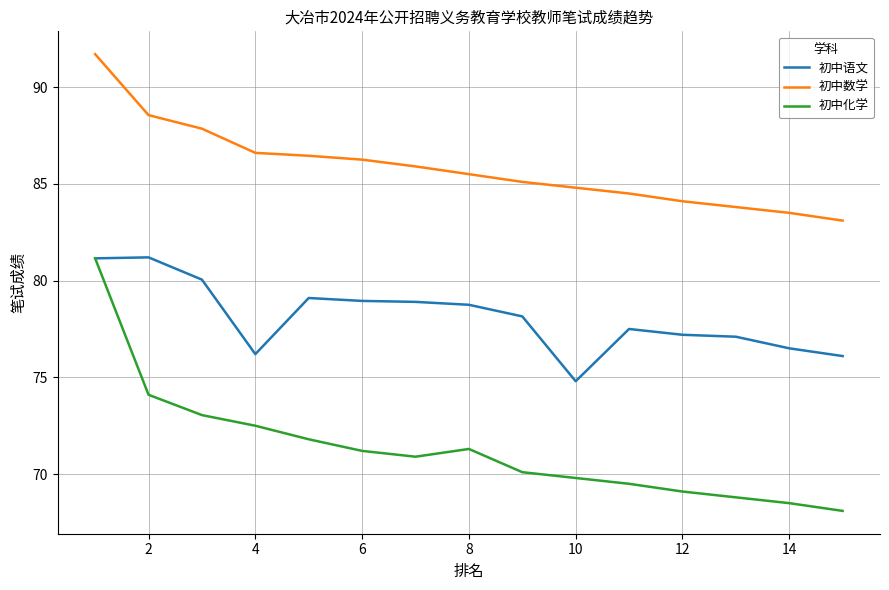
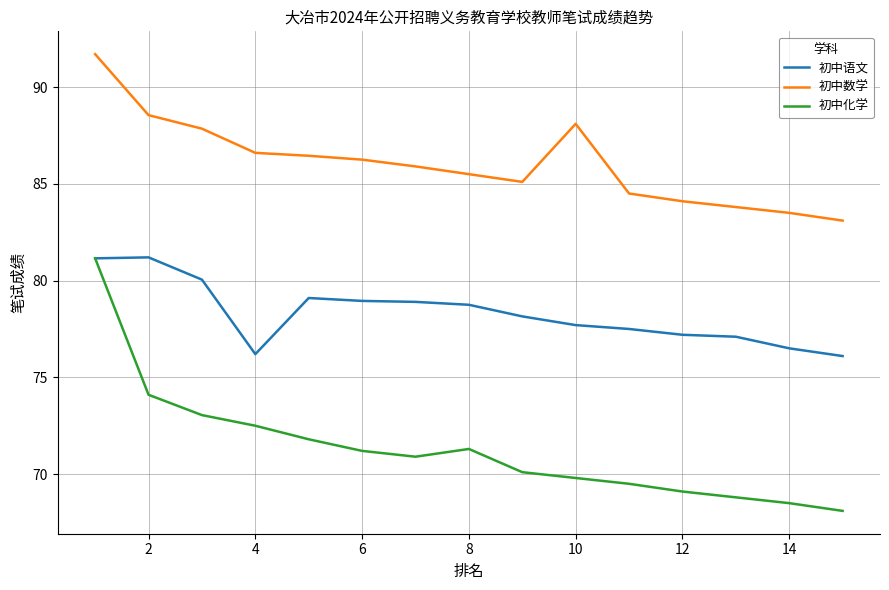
初中语文, 10: 74.8 -> 77.7
初中数学, 10: 84.8 -> 88.1
